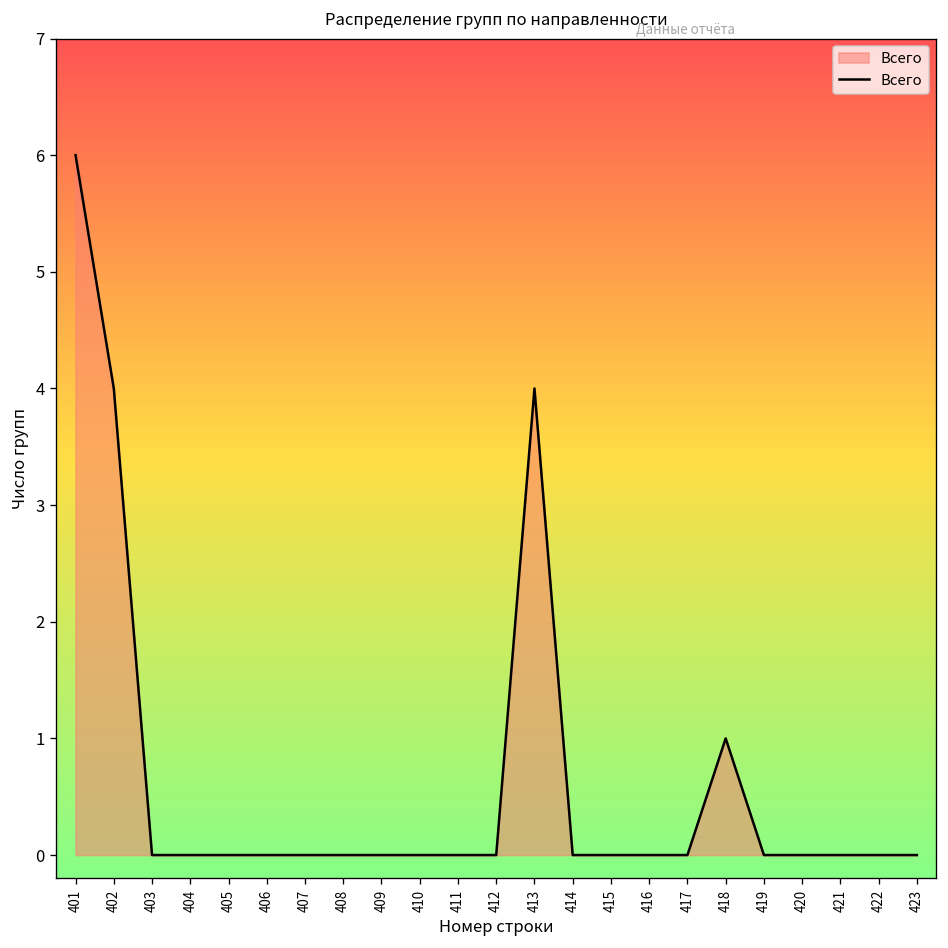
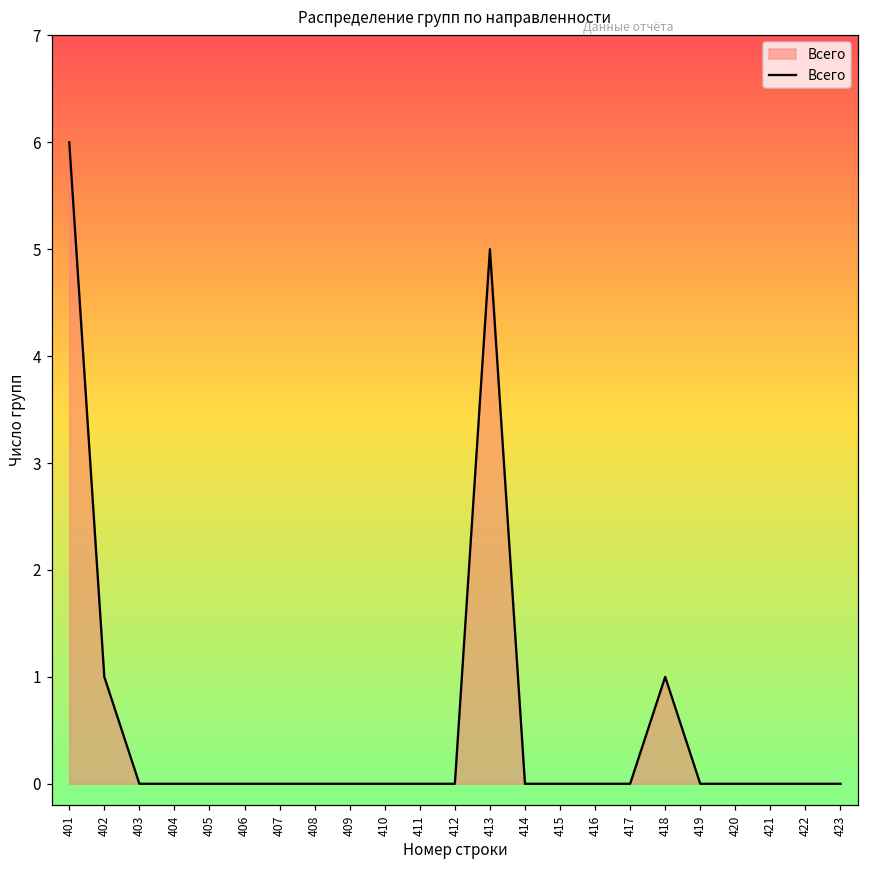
402: 4 -> 1
413: 4 -> 5
